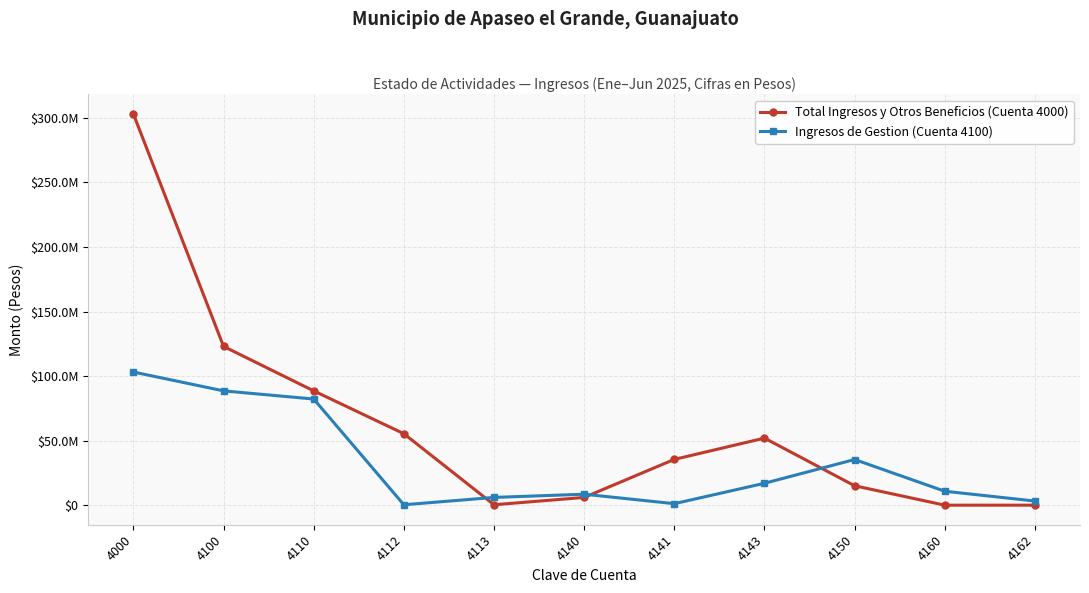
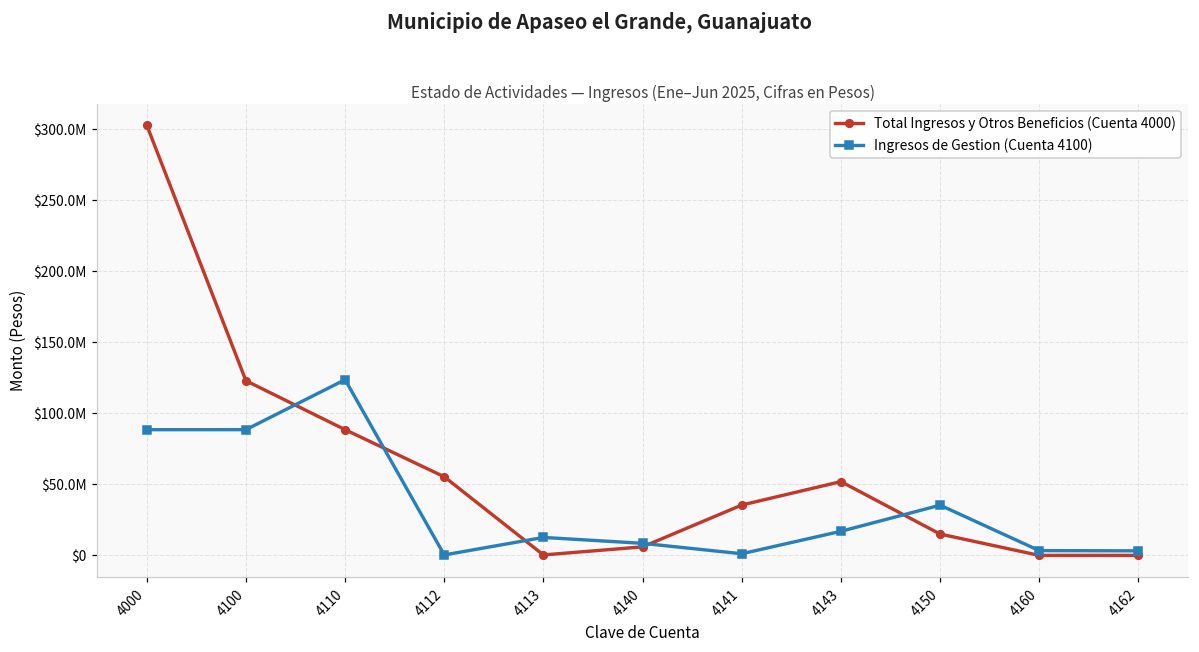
Ingresos de Gestion (Cuenta 4100), 4000: $103000000 -> $89000000
Ingresos de Gestion (Cuenta 4100), 4110: $82000000 -> $124000000
Ingresos de Gestion (Cuenta 4100), 4113: $6000000 -> $13000000
Ingresos de Gestion (Cuenta 4100), 4160: $11000000 -> $3000000
